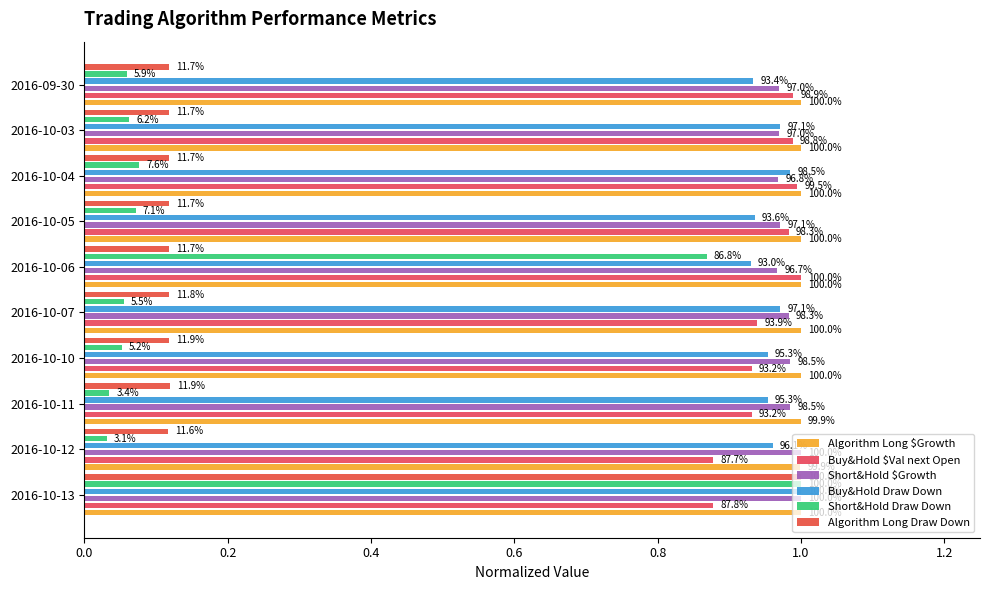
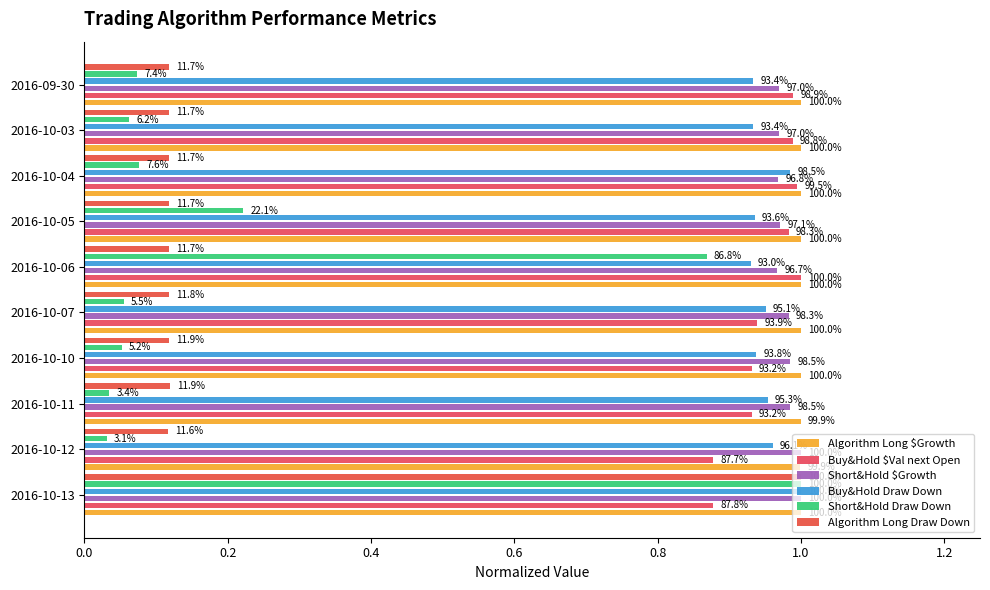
Short&Hold Draw Down, 2016-09-30: 5.9% -> 7.4%
Buy&Hold Draw Down, 2016-10-03: 97.1% -> 93.4%
Short&Hold Draw Down, 2016-10-05: 7.1% -> 22.1%
Buy&Hold Draw Down, 2016-10-07: 97.1% -> 95.1%
Buy&Hold Draw Down, 2016-10-10: 95.3% -> 93.8%
